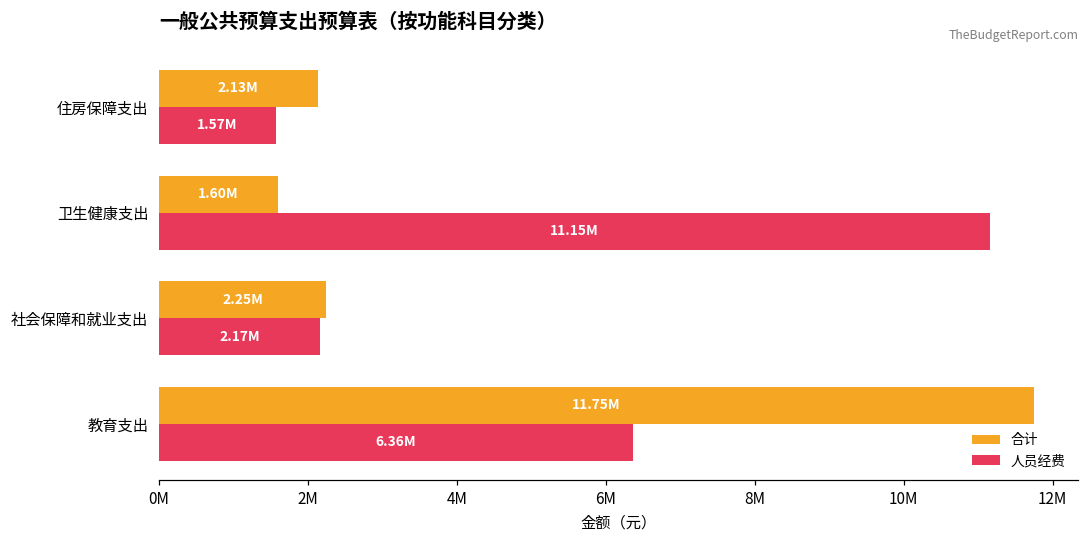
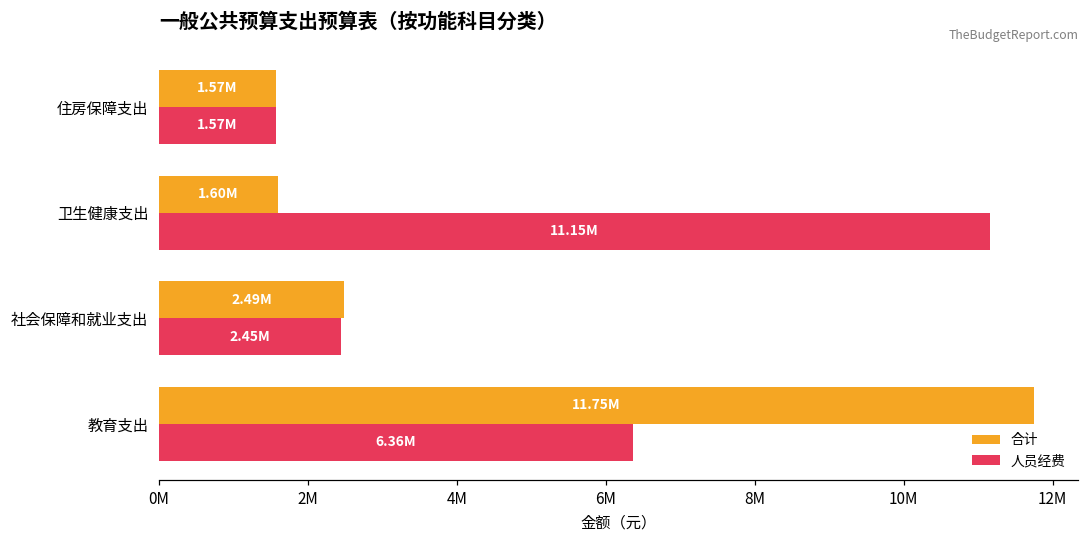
合计, 住房保障支出: 2.13M -> 1.57M
合计, 社会保障和就业支出: 2.25M -> 2.49M
人员经费, 社会保障和就业支出: 2.17M -> 2.45M
